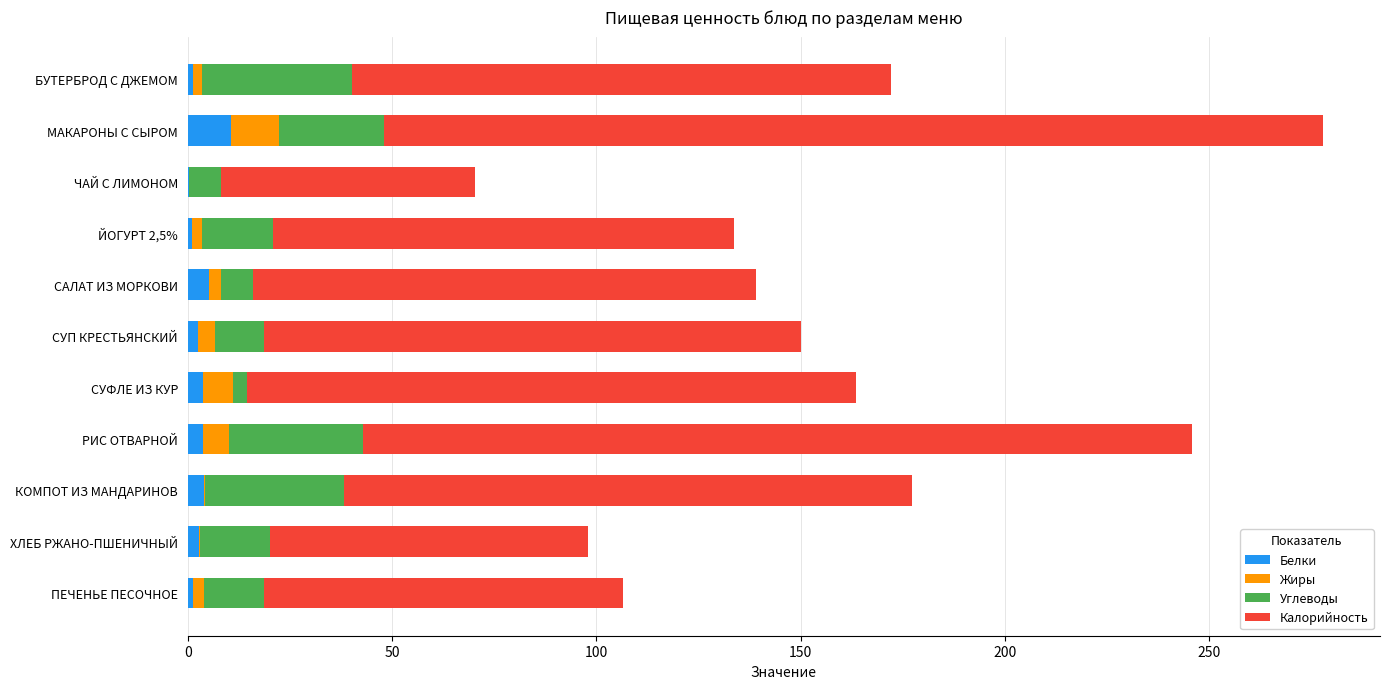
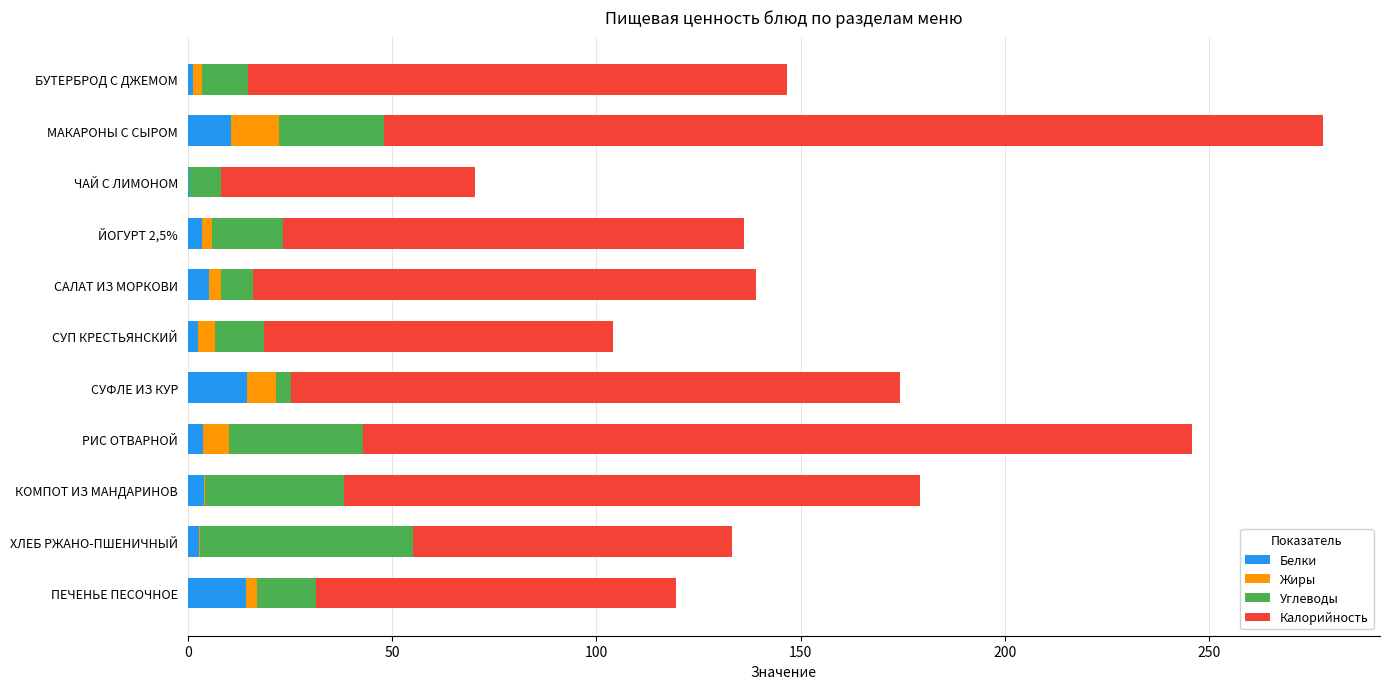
Углеводы, БУТЕРБРОД С ДЖЕМОМ: 37 -> 11
Белки, ЙОГУРТ 2,5%: 1 -> 4
Калорийность, СУП КРЕСТЬЯНСКИЙ: 132 -> 86
Белки, СУФЛЕ ИЗ КУР: 4 -> 14
Калорийность, КОМПОТ ИЗ МАНДАРИНОВ: 139 -> 141
Углеводы, ХЛЕБ РЖАНО-ПШЕНИЧНЫЙ: 17 -> 52
Белки, ПЕЧЕНЬЕ ПЕСОЧНОЕ: 1 -> 14
